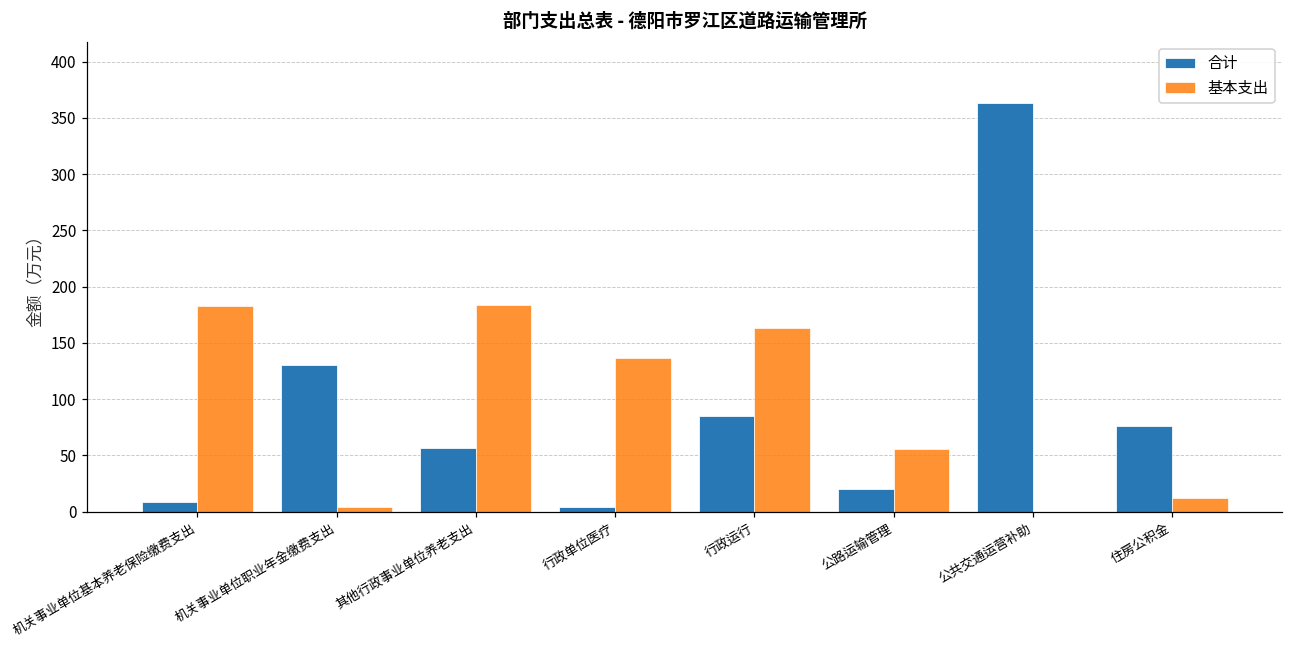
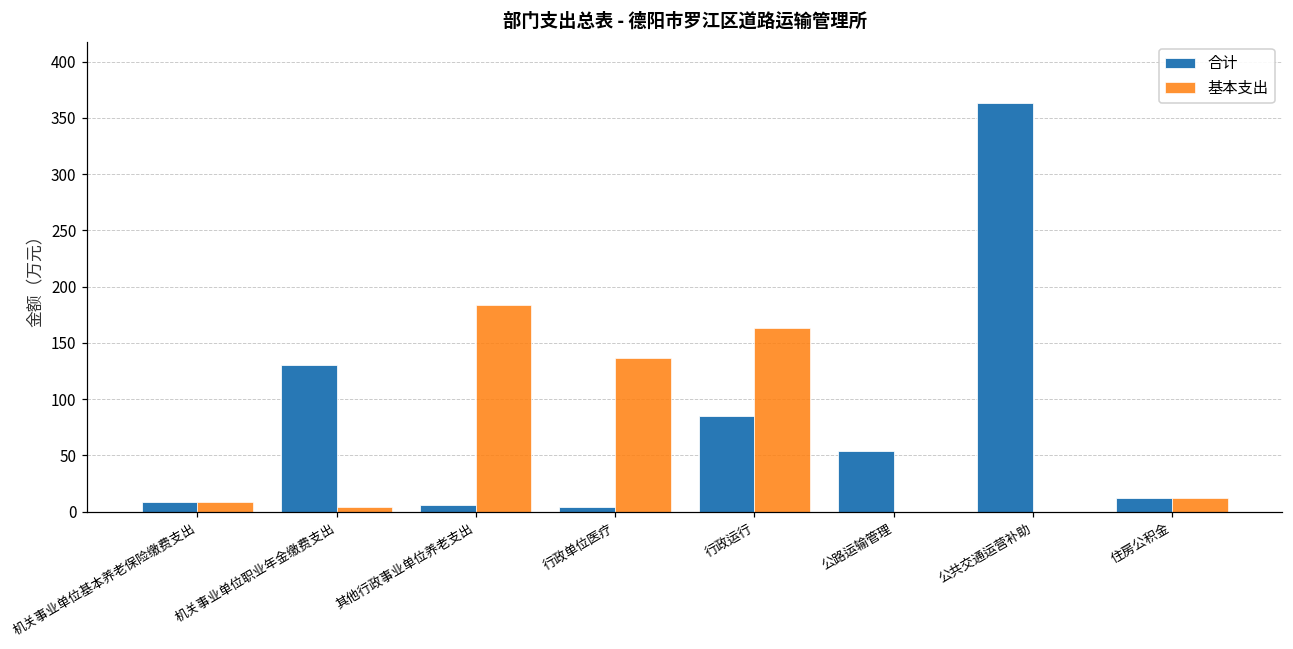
基本支出, 机关事业单位基本养老保险缴费支出: 182 -> 9
合计, 其他行政事业单位养老支出: 57 -> 6
合计, 公路运输管理: 20 -> 54
基本支出, 公路运输管理: 56 -> 0
合计, 住房公积金: 76 -> 12
